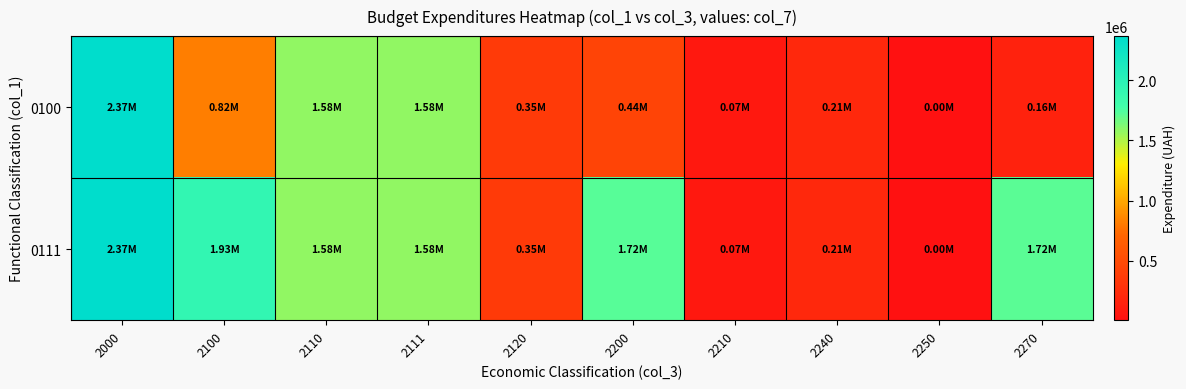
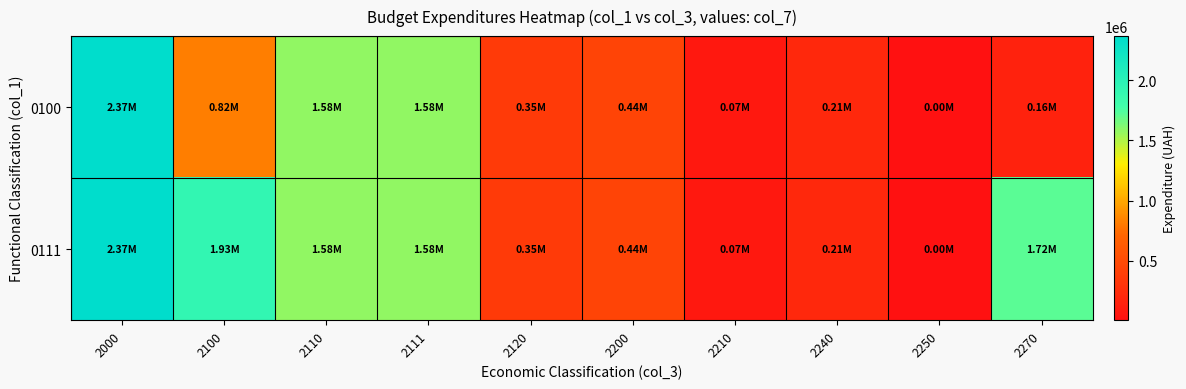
0111, 2200: 1.72M -> 0.44M
